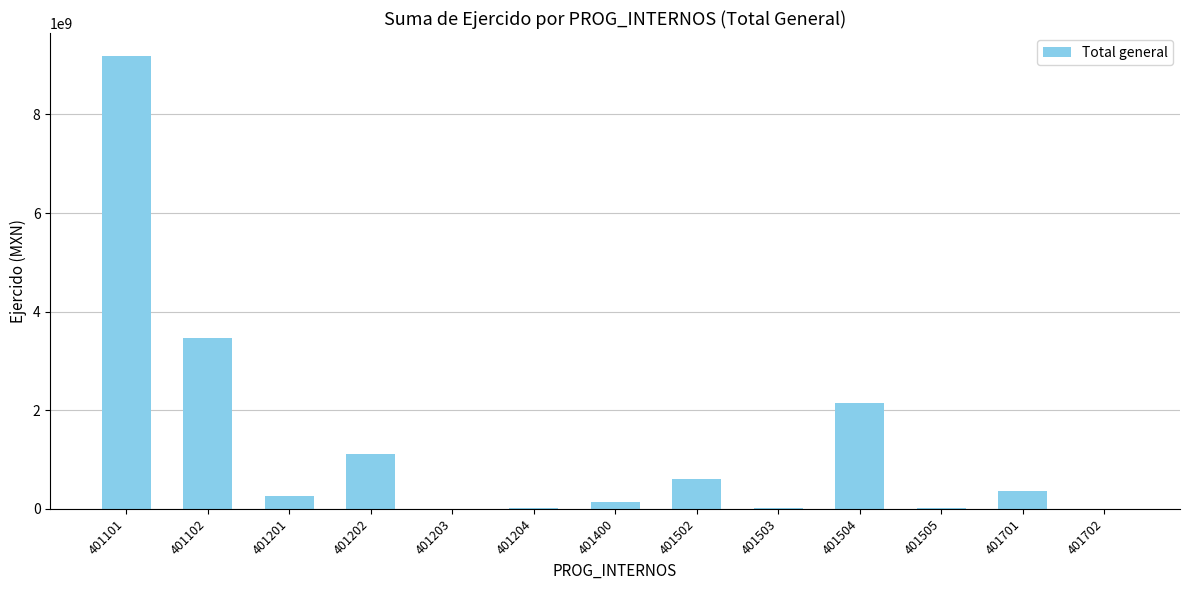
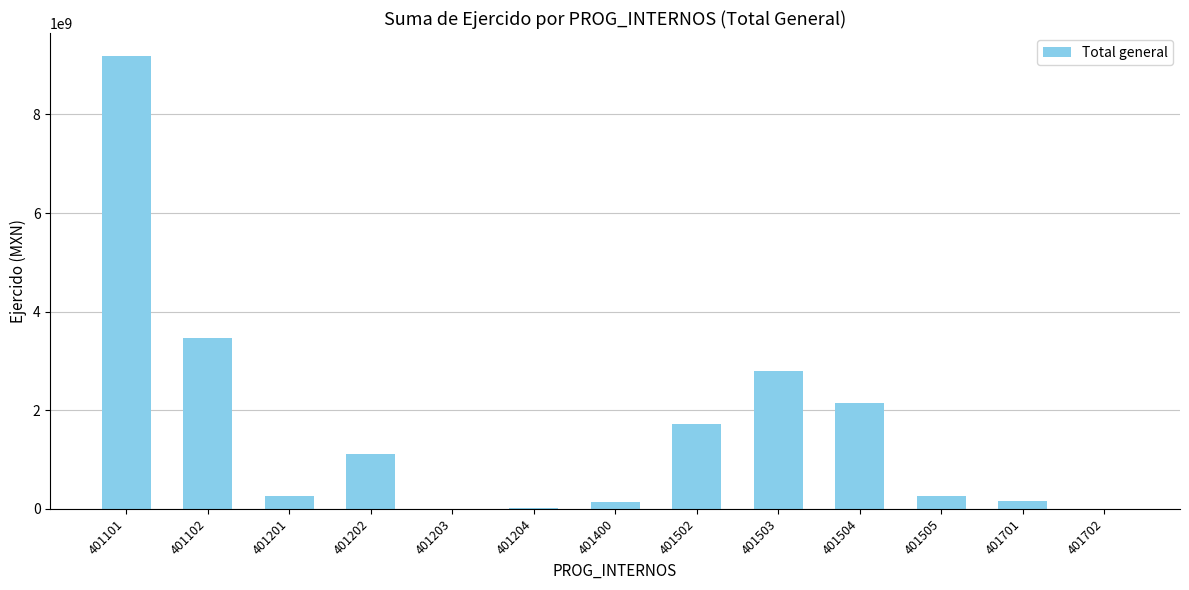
401502: 600000000 -> 1700000000
401503: 0 -> 2800000000
401505: 0 -> 300000000
401701: 400000000 -> 200000000
